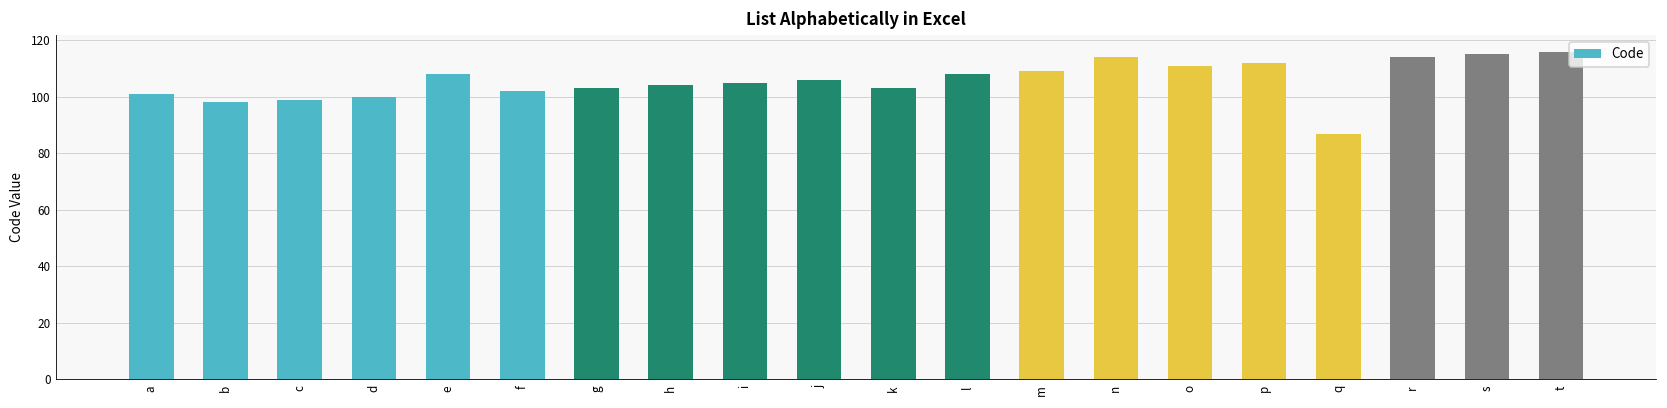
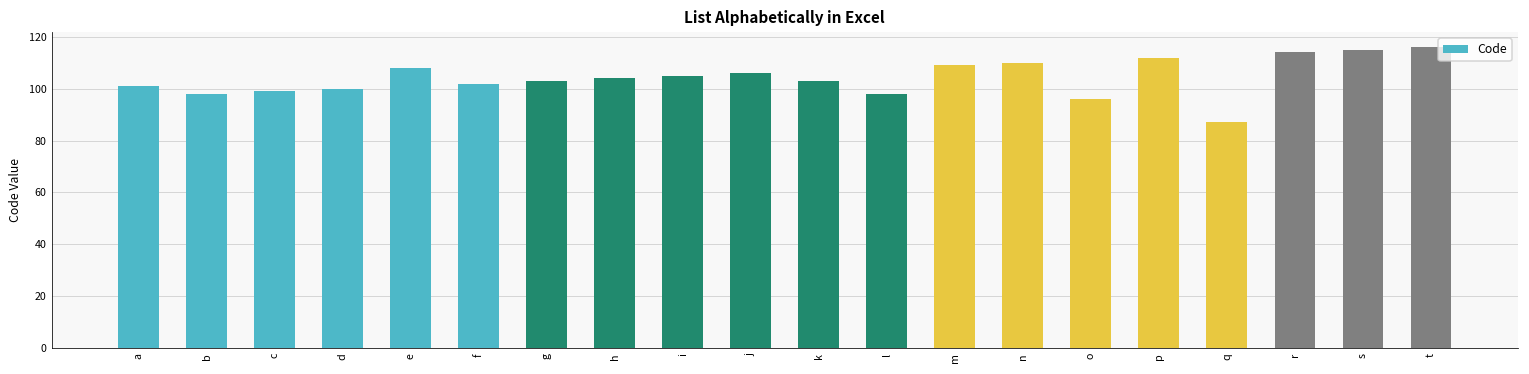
l: 108 -> 98
n: 114 -> 110
o: 111 -> 96
